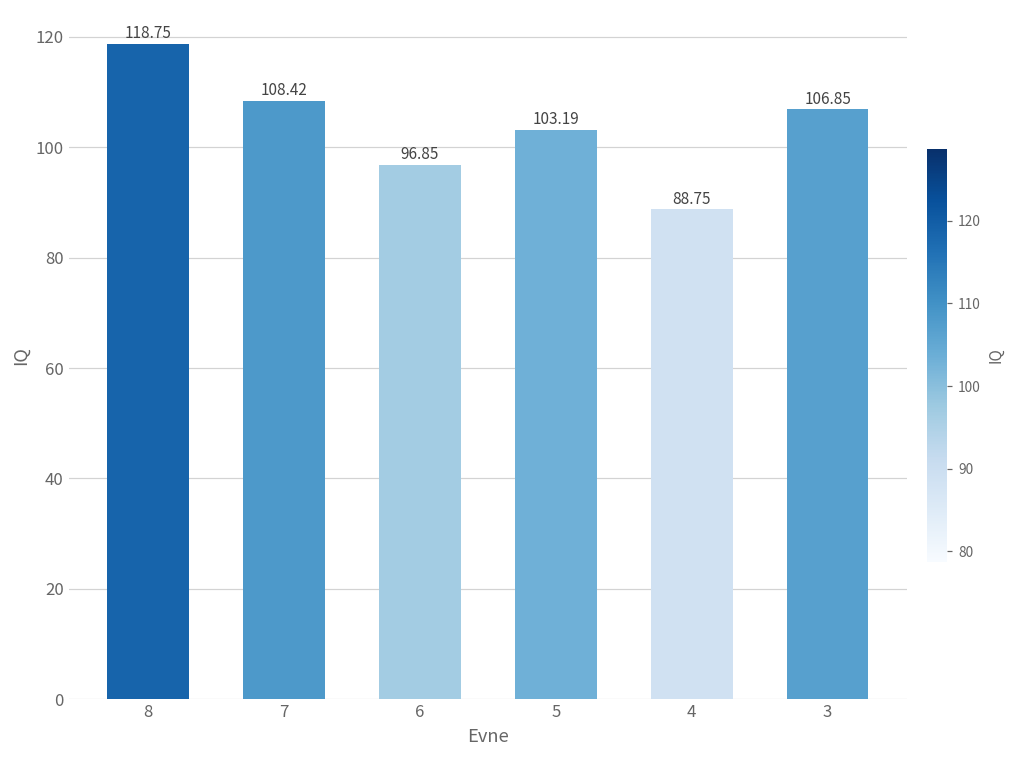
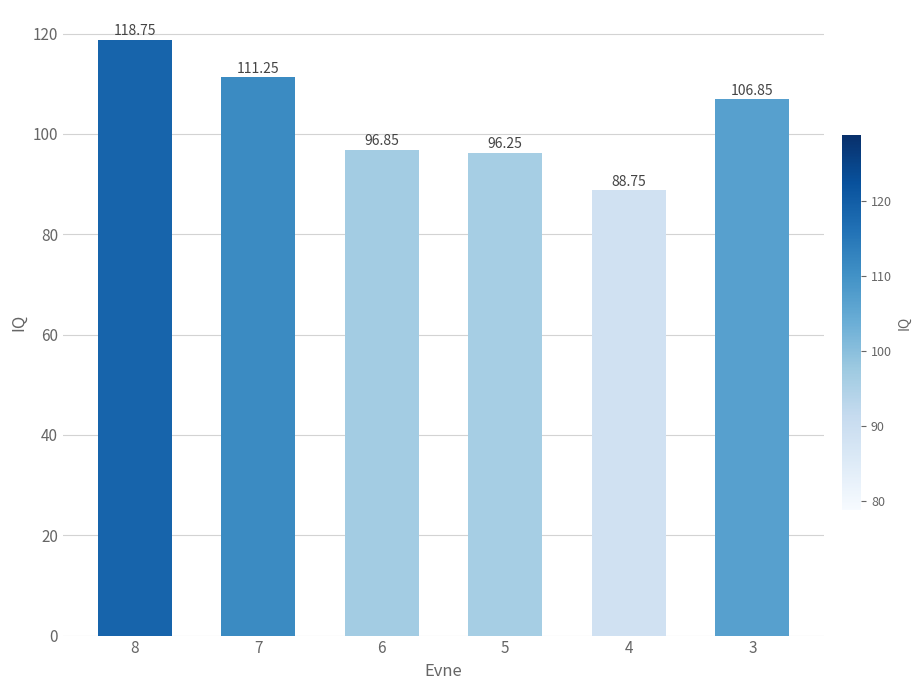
7: 108.42 -> 111.25
5: 103.19 -> 96.25
